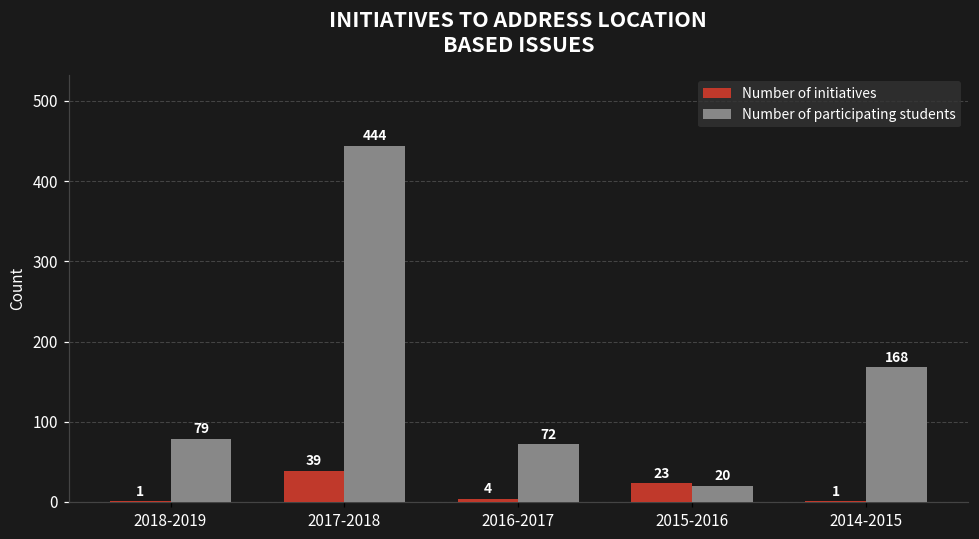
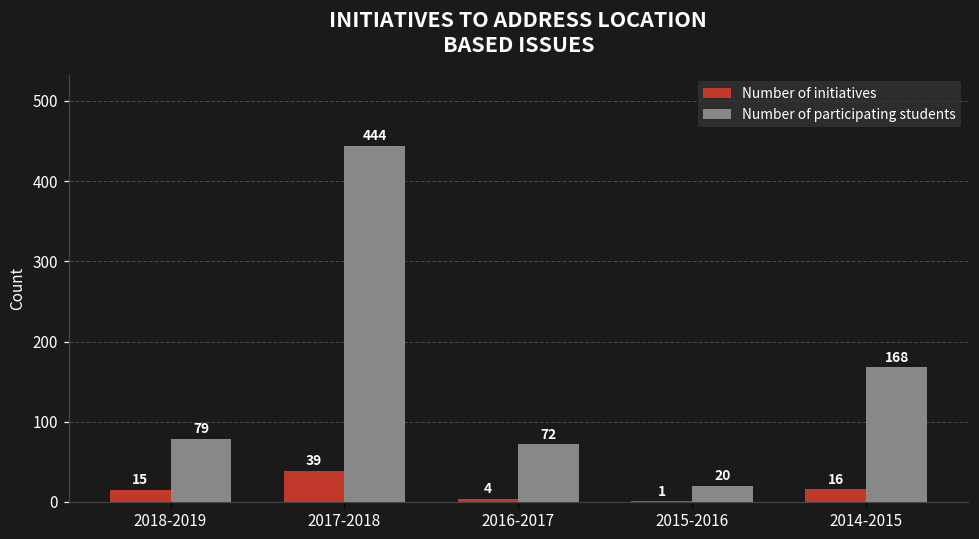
Number of initiatives, 2018-2019: 1 -> 15
Number of initiatives, 2015-2016: 23 -> 1
Number of initiatives, 2014-2015: 1 -> 16
